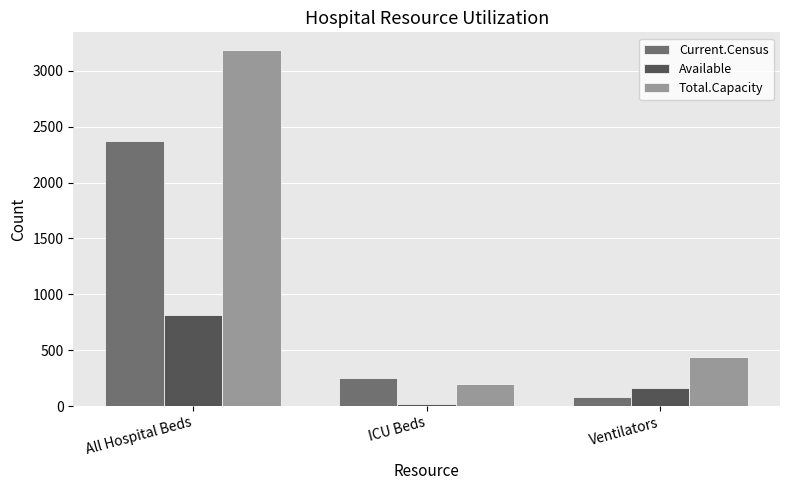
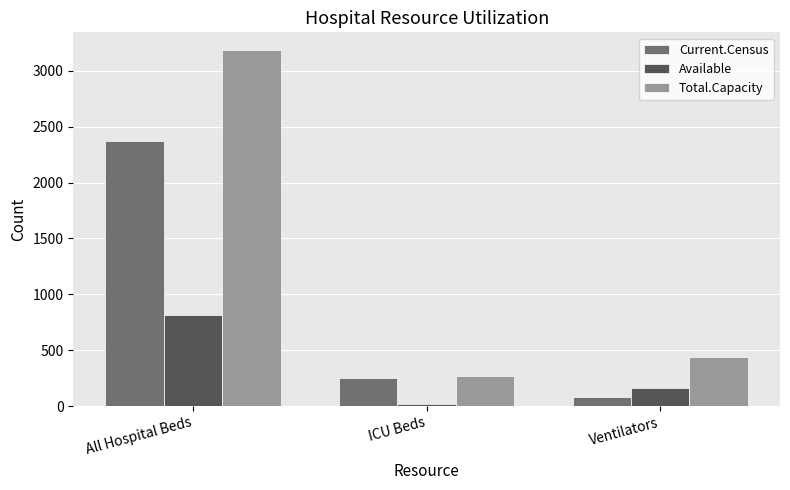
Total.Capacity, ICU Beds: 200 -> 270
